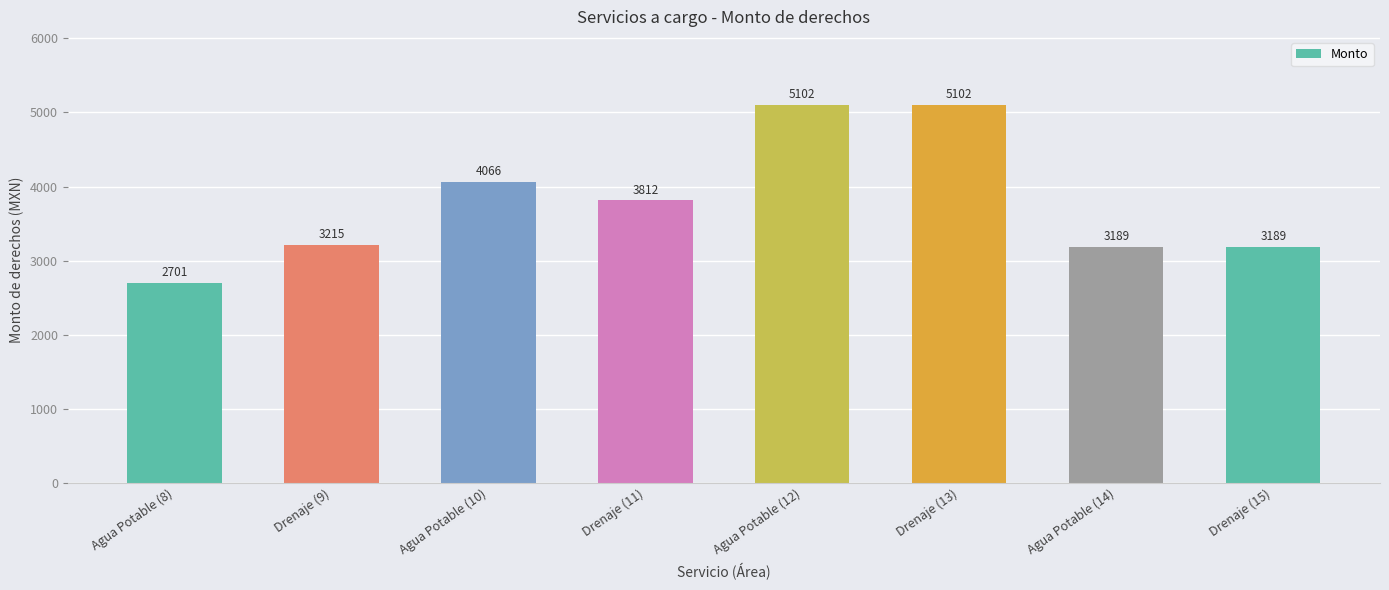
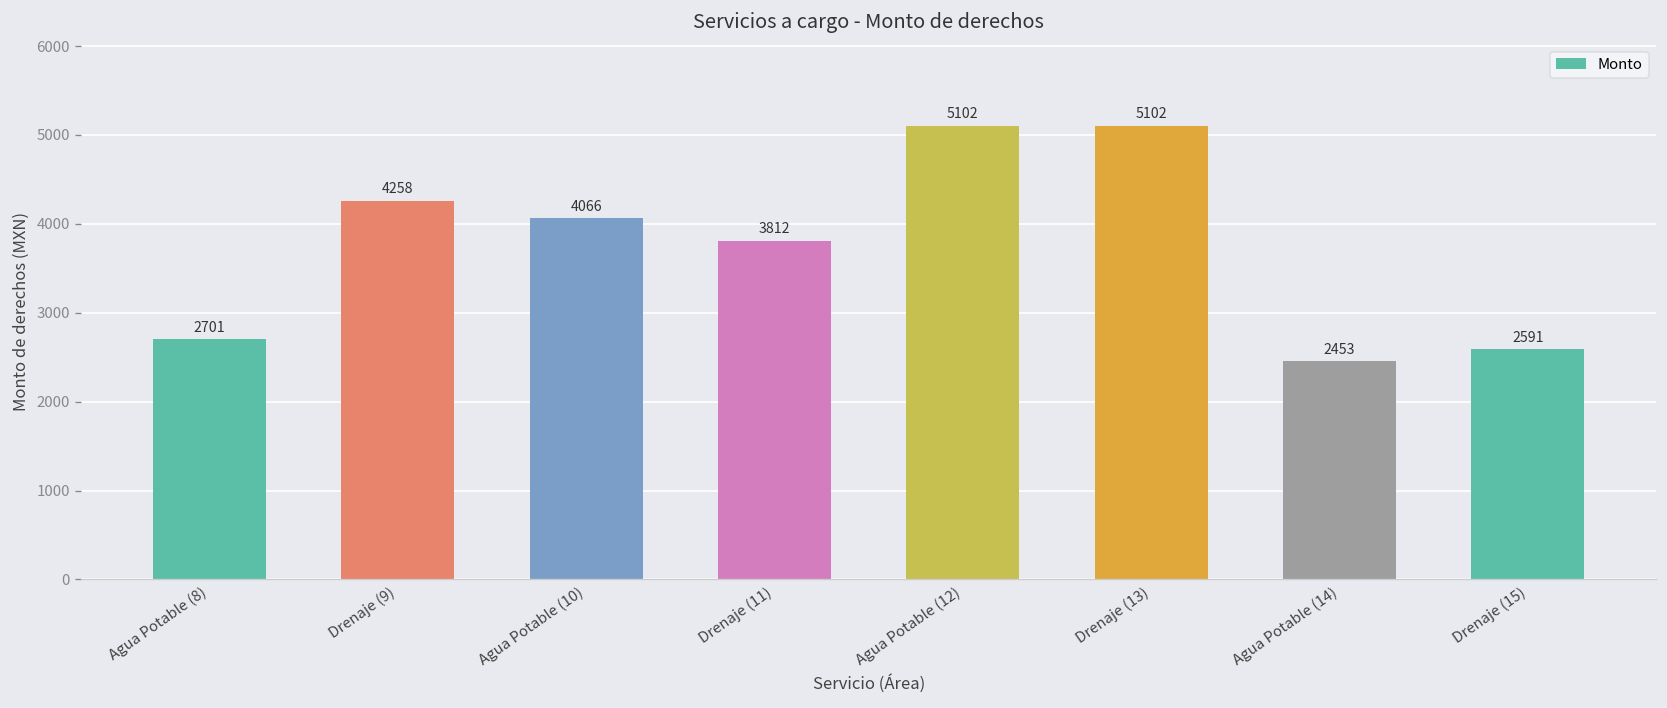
Drenaje (9): 3215 -> 4258
Agua Potable (14): 3189 -> 2453
Drenaje (15): 3189 -> 2591
